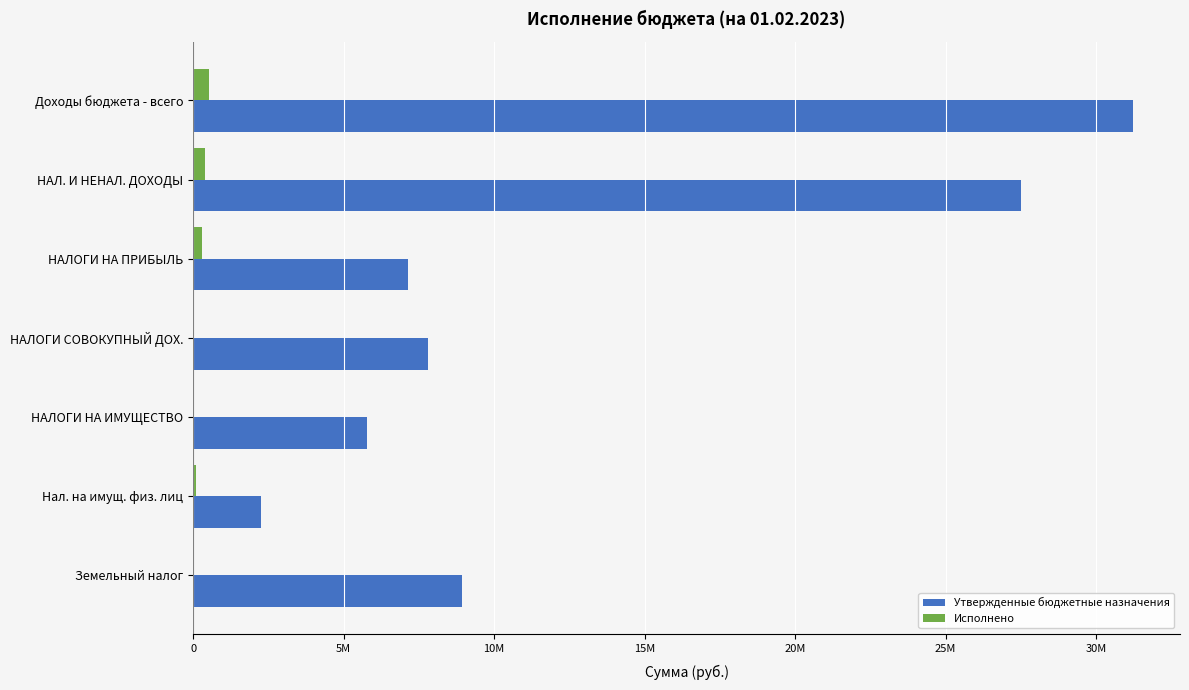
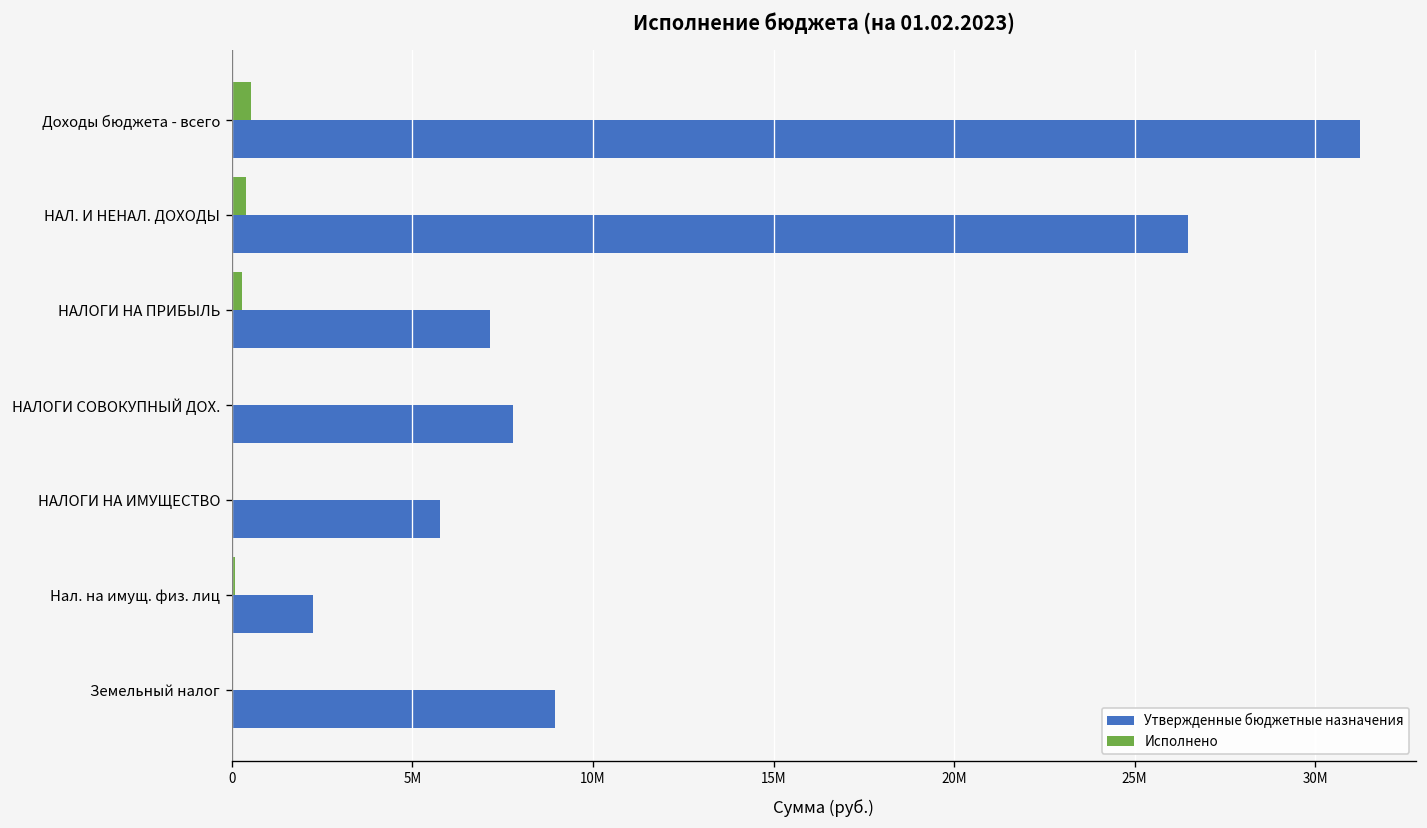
Утвержденные бюджетные назначения, НАЛ. И НЕНАЛ. ДОХОДЫ: 27500000 -> 26500000
